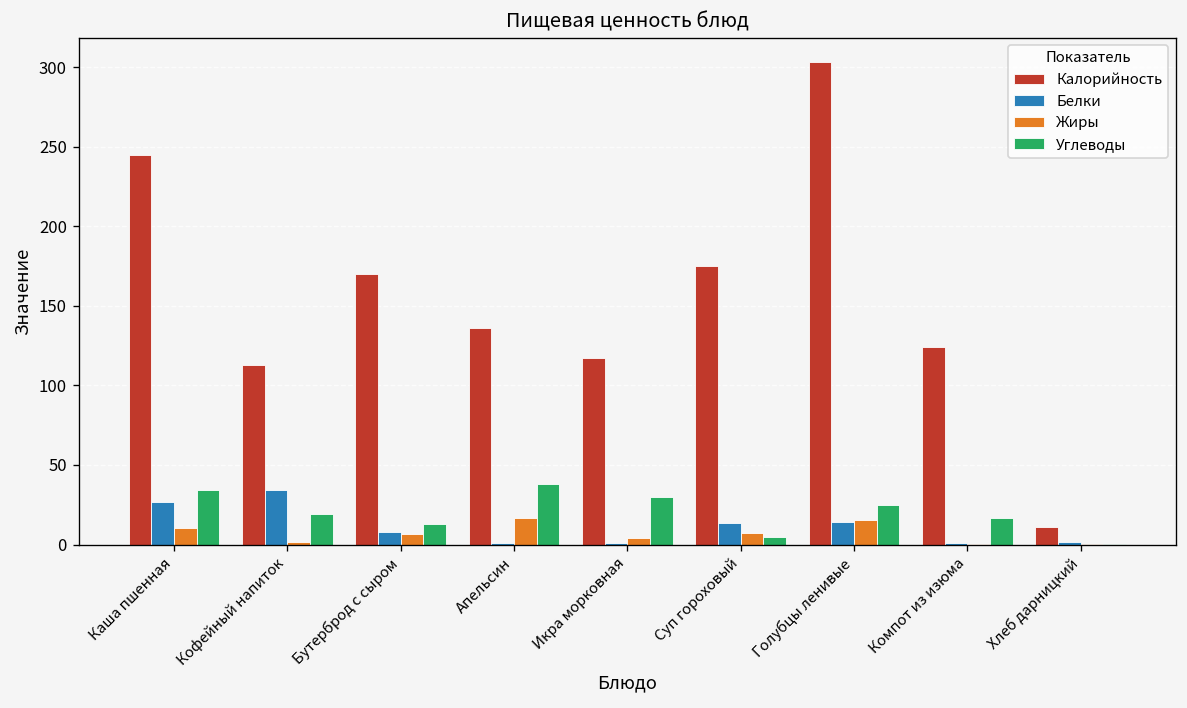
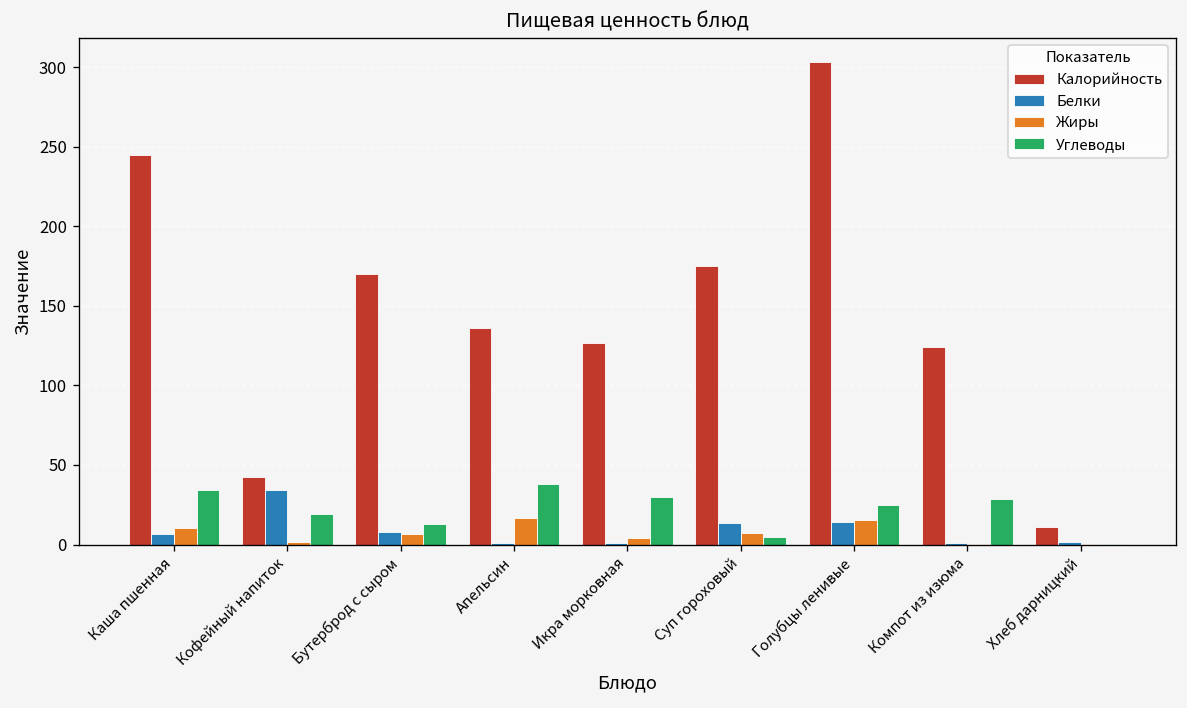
Белки, Каша пшенная: 27 -> 6
Калорийность, Кофейный напиток: 113 -> 42
Калорийность, Икра морковная: 117 -> 127
Углеводы, Компот из изюма: 17 -> 28
